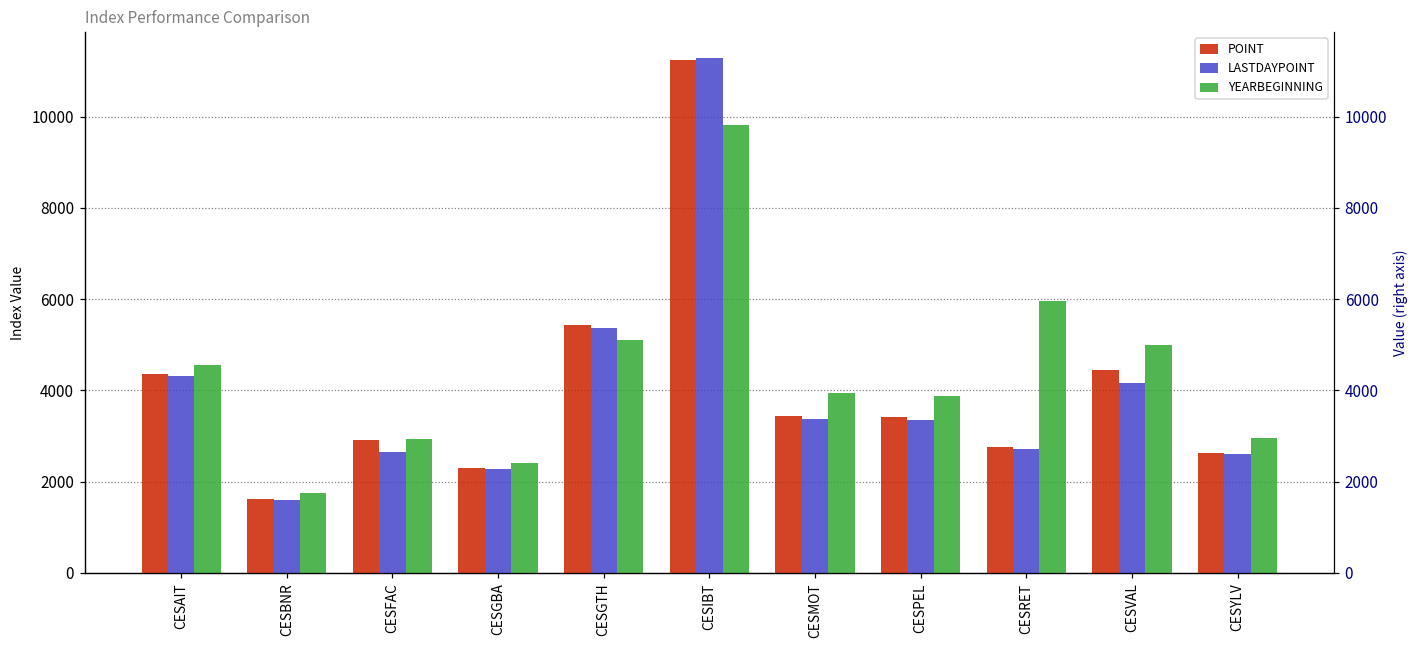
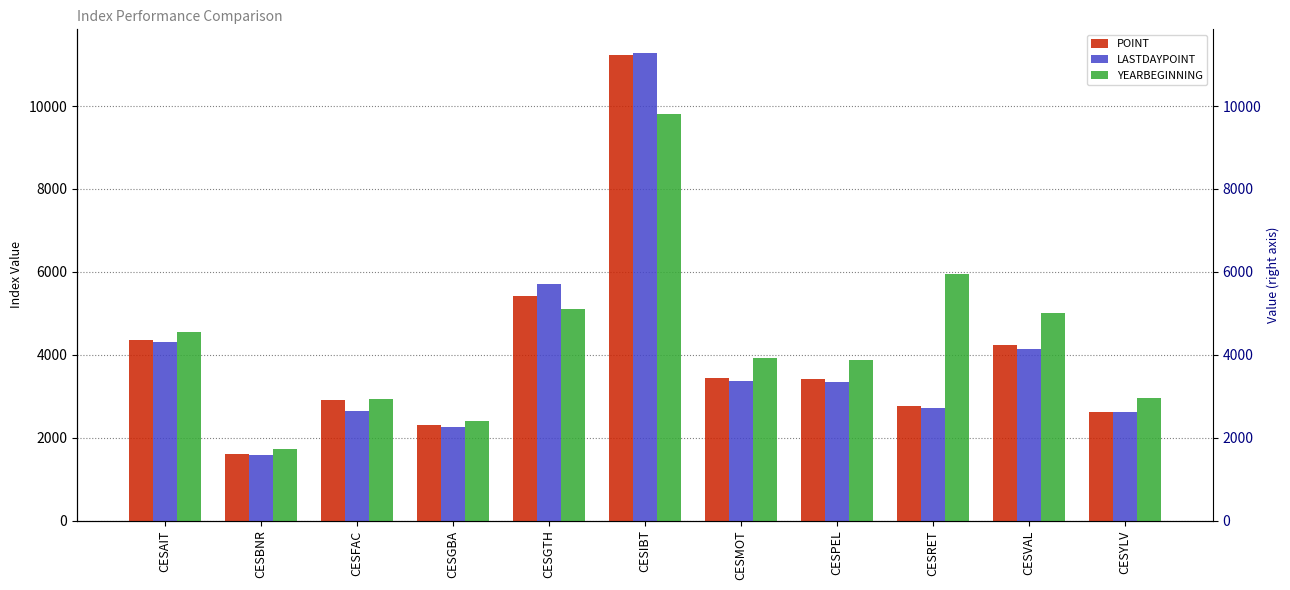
LASTDAYPOINT, CESGTH: 5400 -> 5700
POINT, CESVAL: 4400 -> 4200
